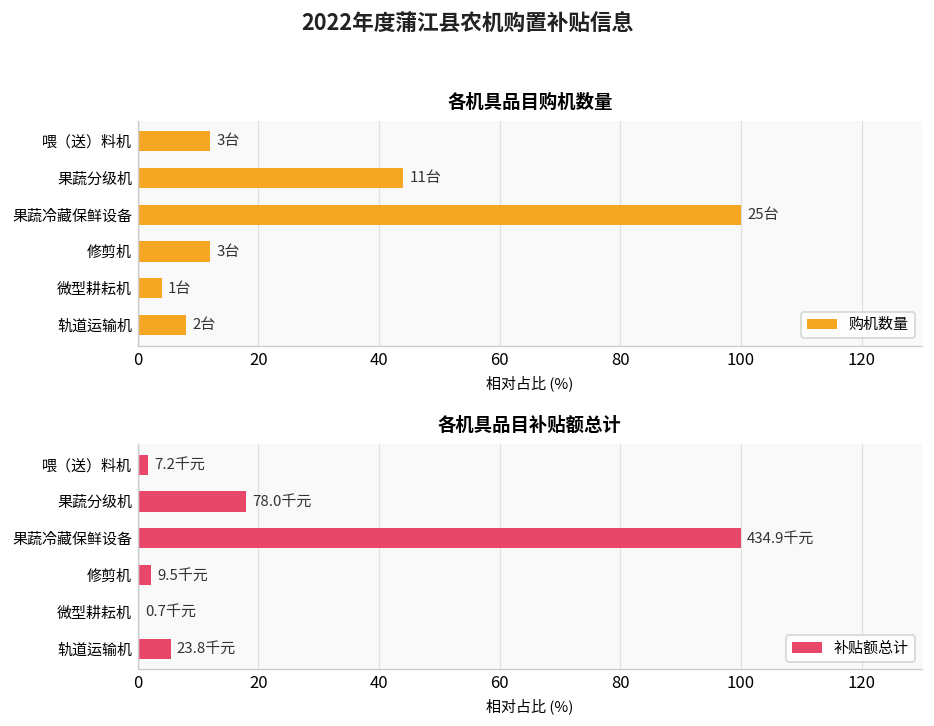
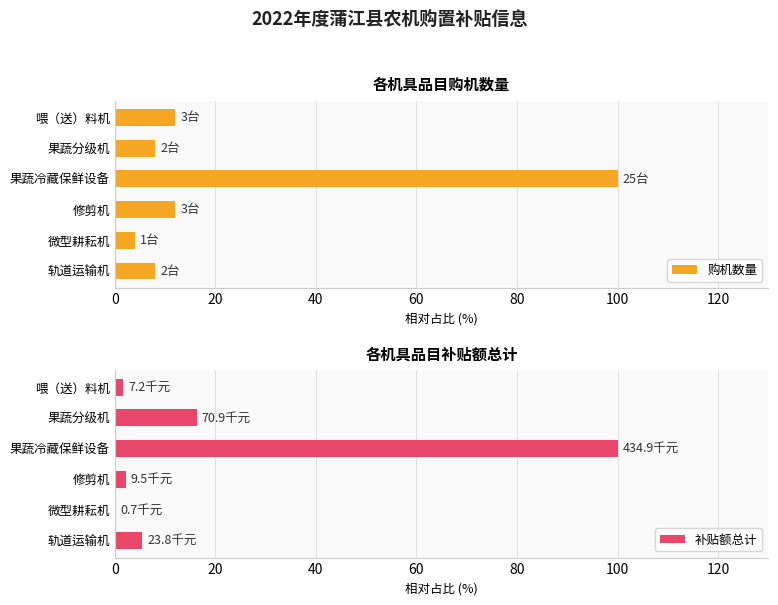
各机具品目购机数量, 果蔬分级机: 11台 -> 2台
各机具品目补贴额总计, 果蔬分级机: 78.0 -> 70.9
